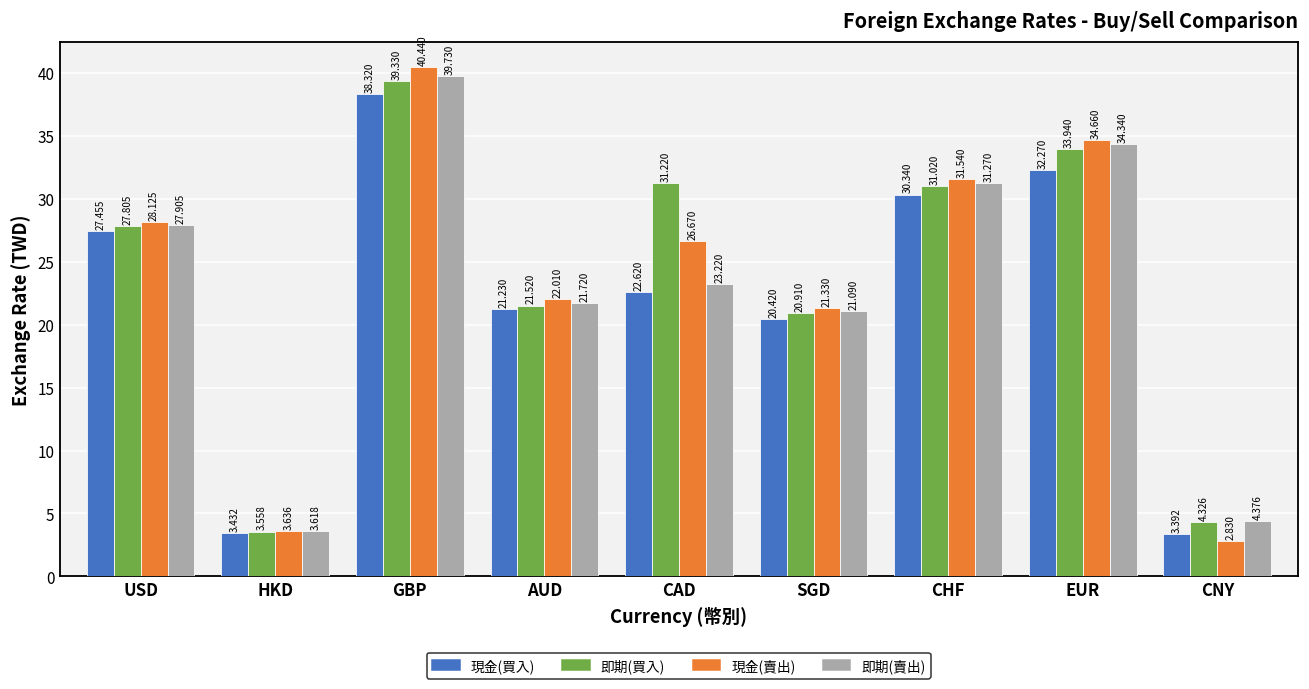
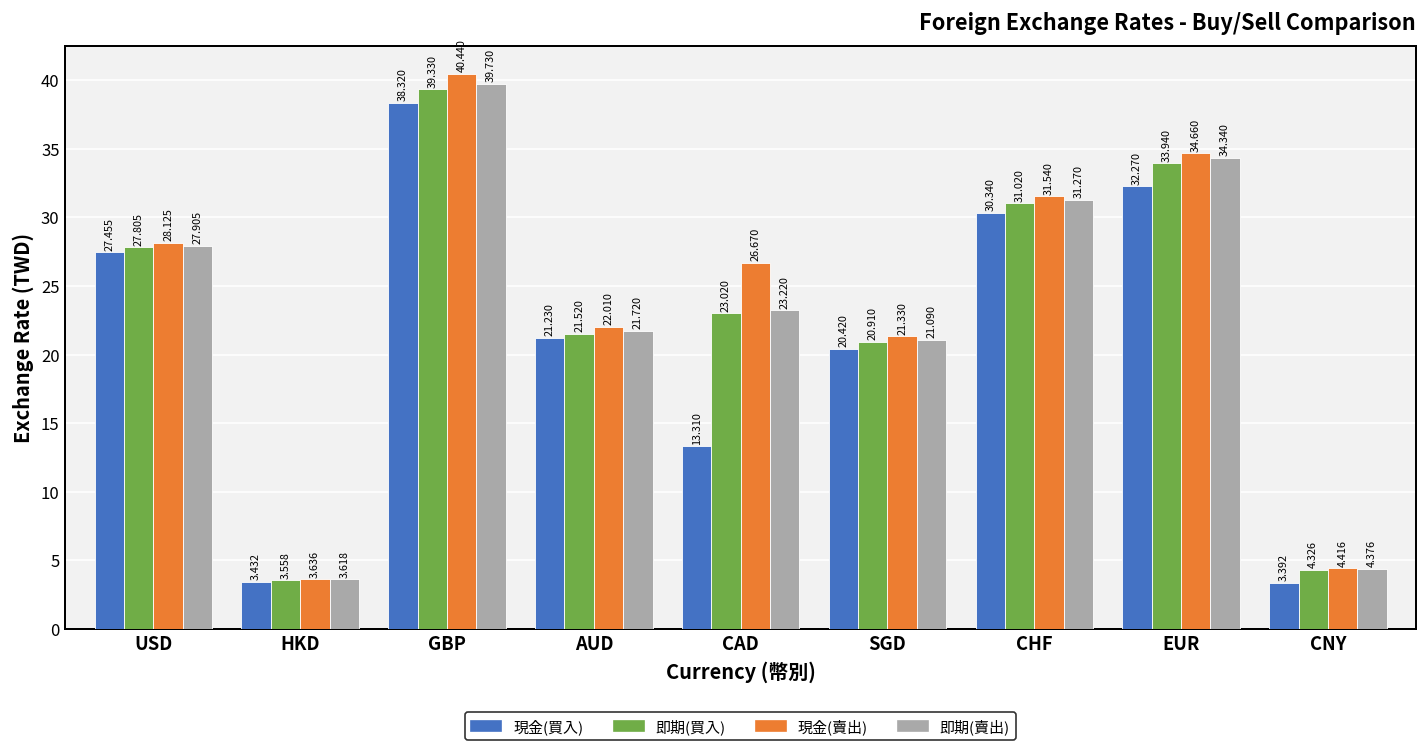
現金(買入), CAD: 22.620 -> 13.310
即期(買入), CAD: 31.220 -> 23.020
現金(賣出), CNY: 2.830 -> 4.416
